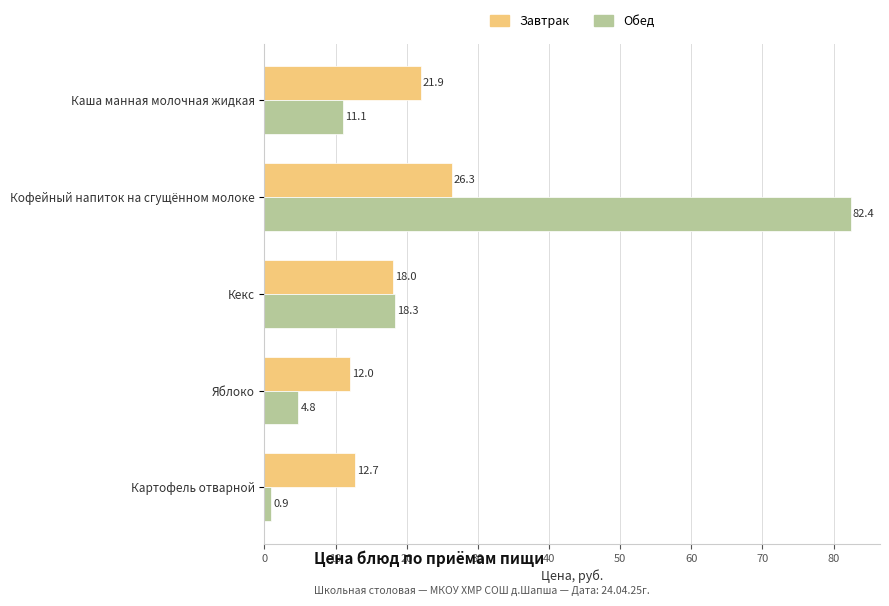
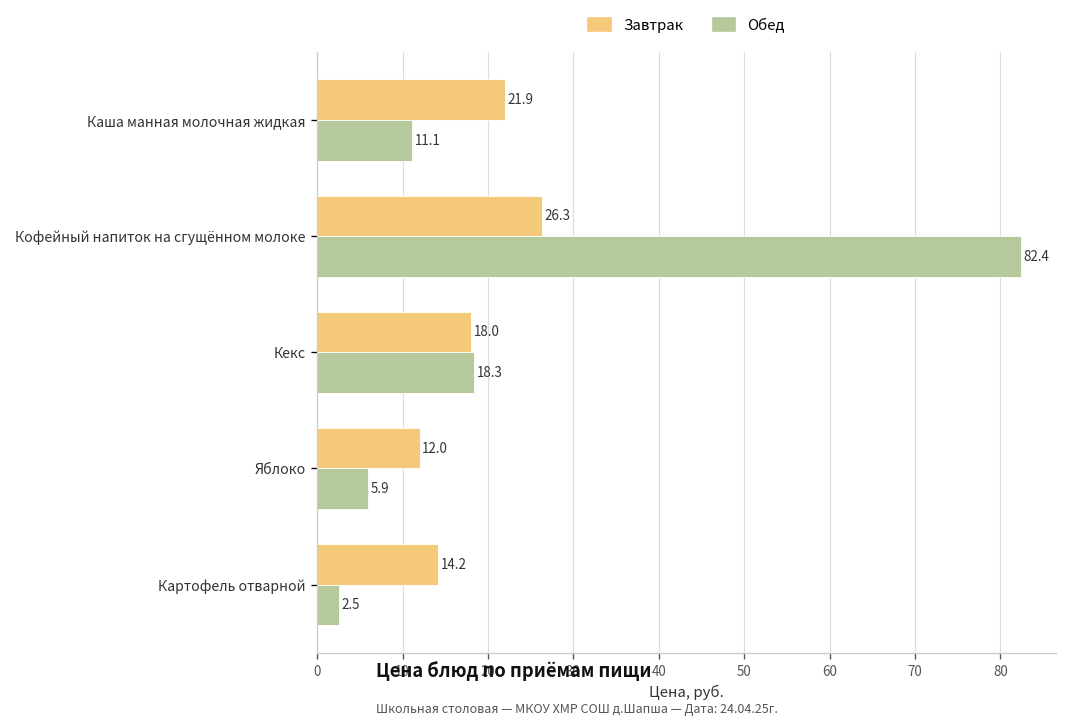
Обед, Яблоко: 4.8 -> 5.9
Завтрак, Картофель отварной: 12.7 -> 14.2
Обед, Картофель отварной: 0.9 -> 2.5
